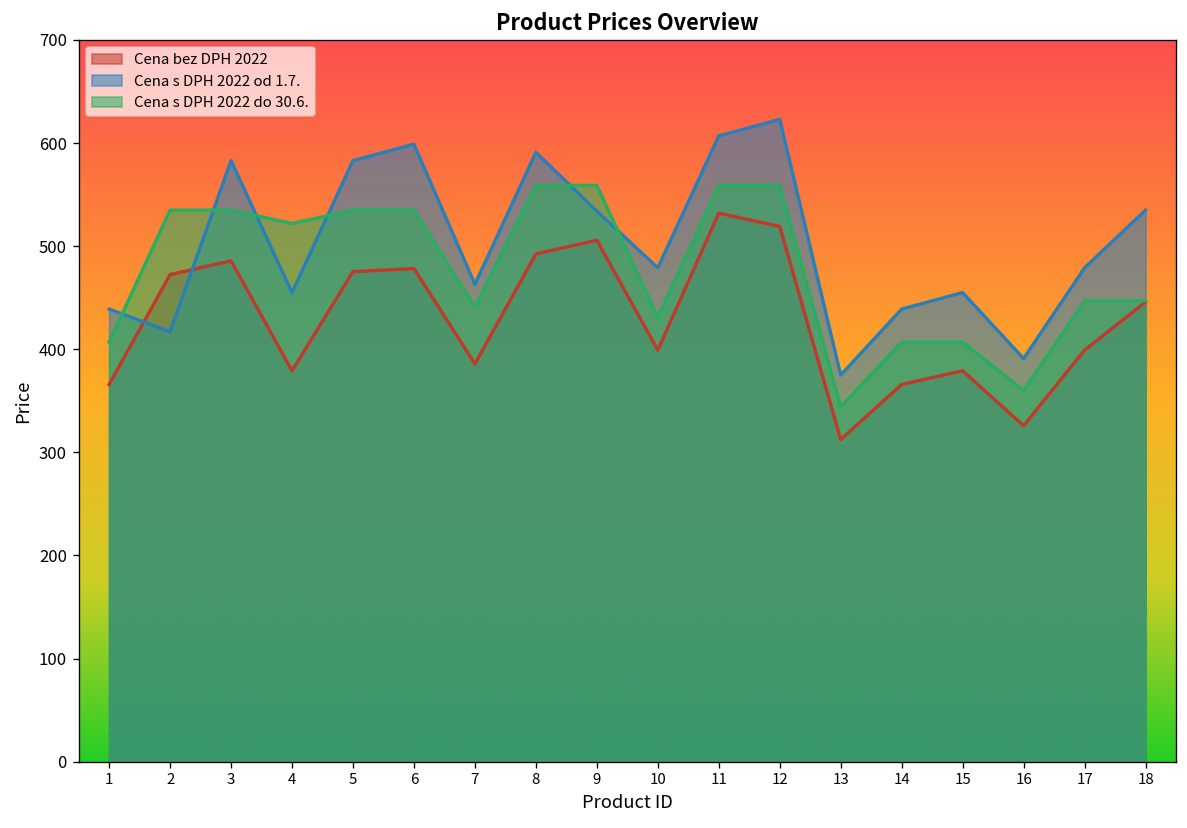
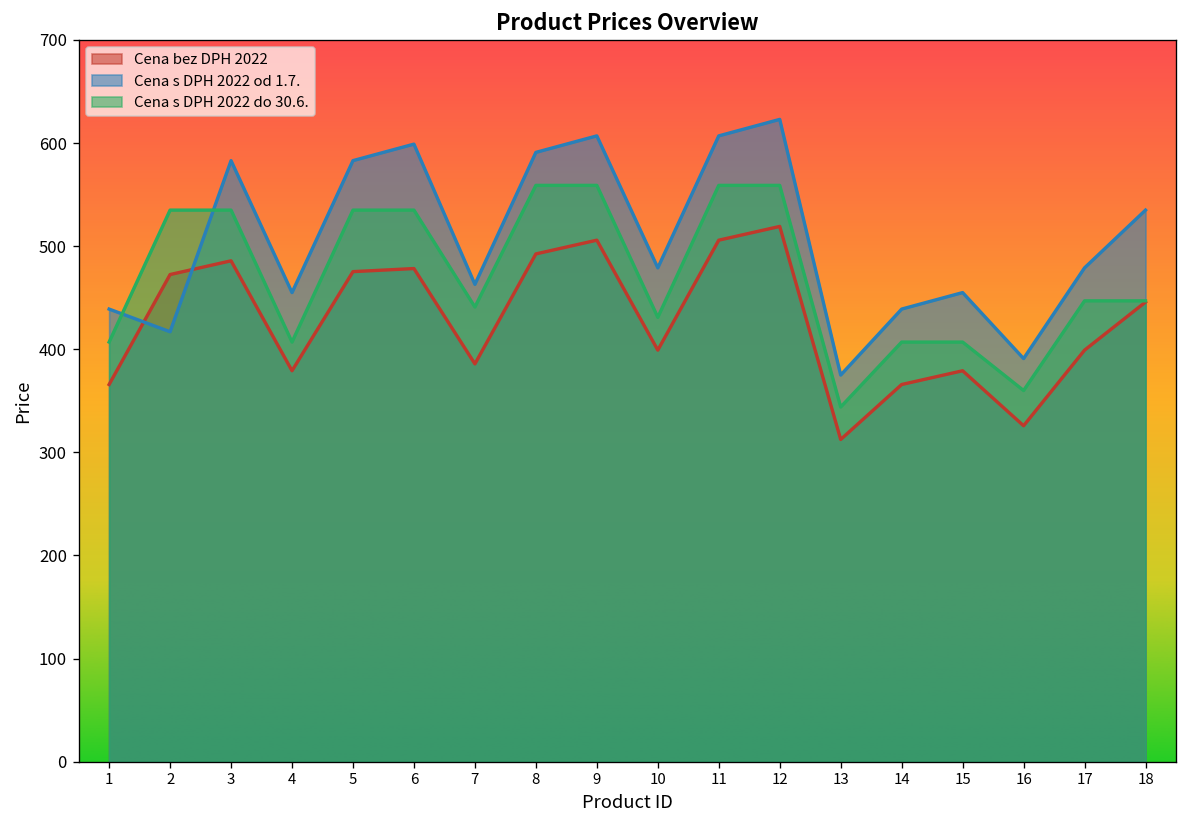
Cena s DPH 2022 do 30.6., 4: 520 -> 410
Cena s DPH 2022 od 1.7., 9: 530 -> 610
Cena bez DPH 2022, 11: 530 -> 510
